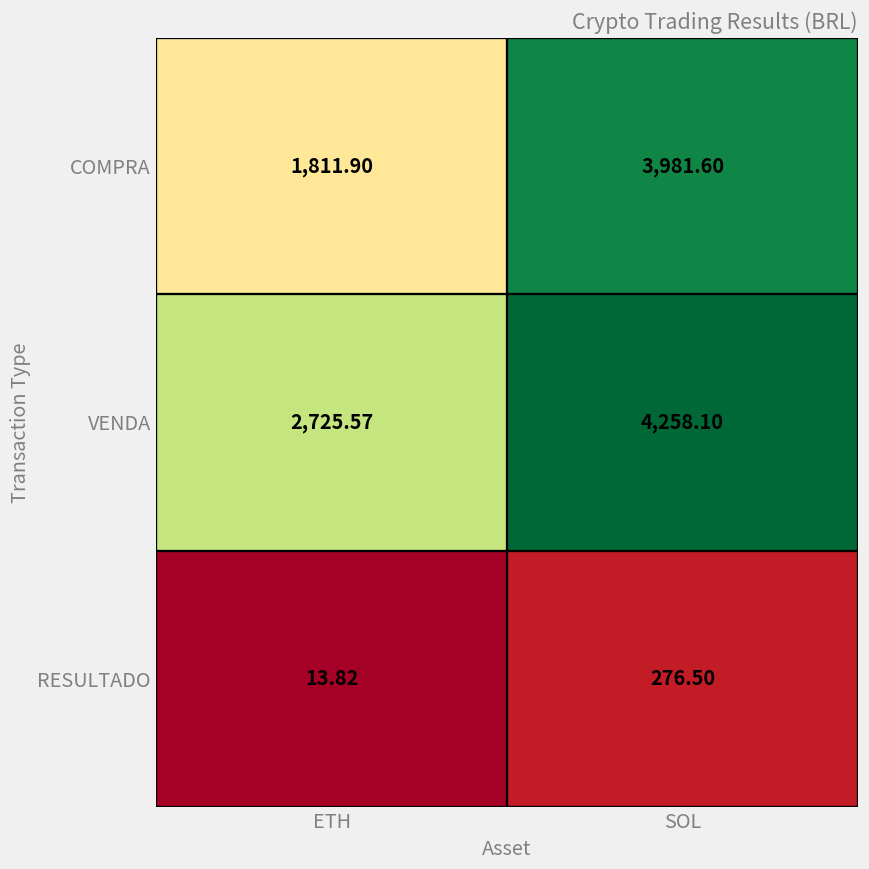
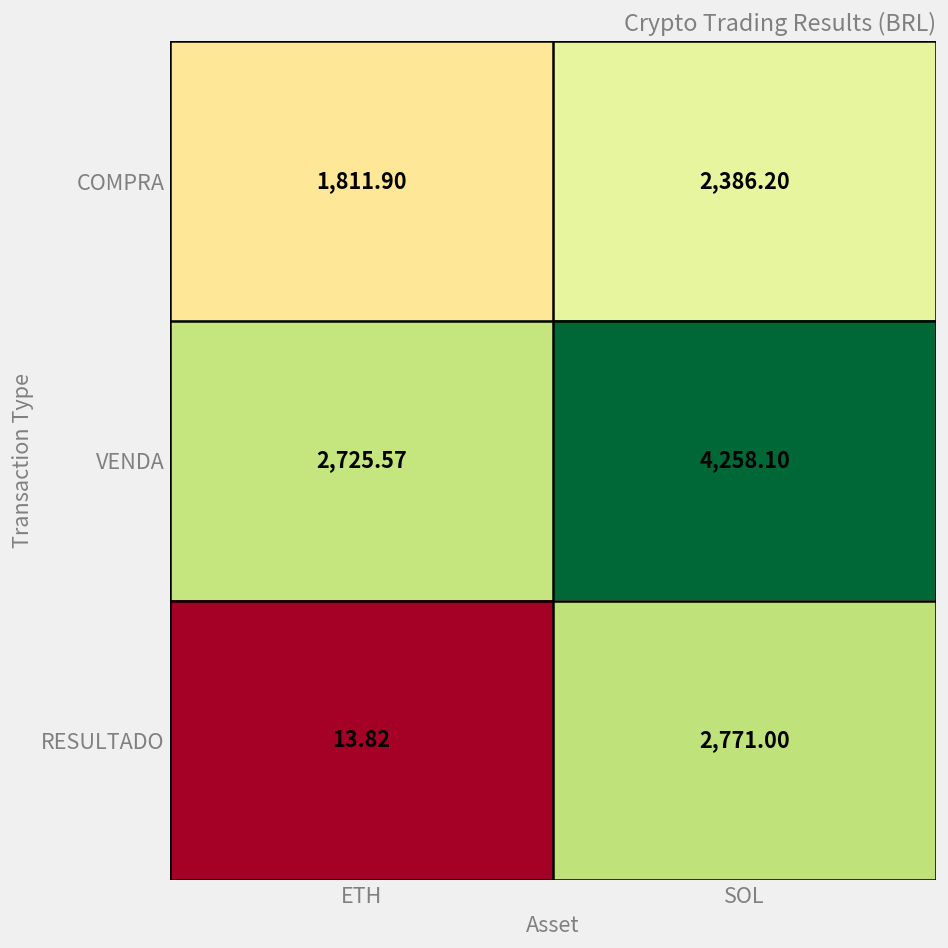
COMPRA, SOL: 3,981.60 -> 2,386.20
RESULTADO, SOL: 276.50 -> 2,771.00
